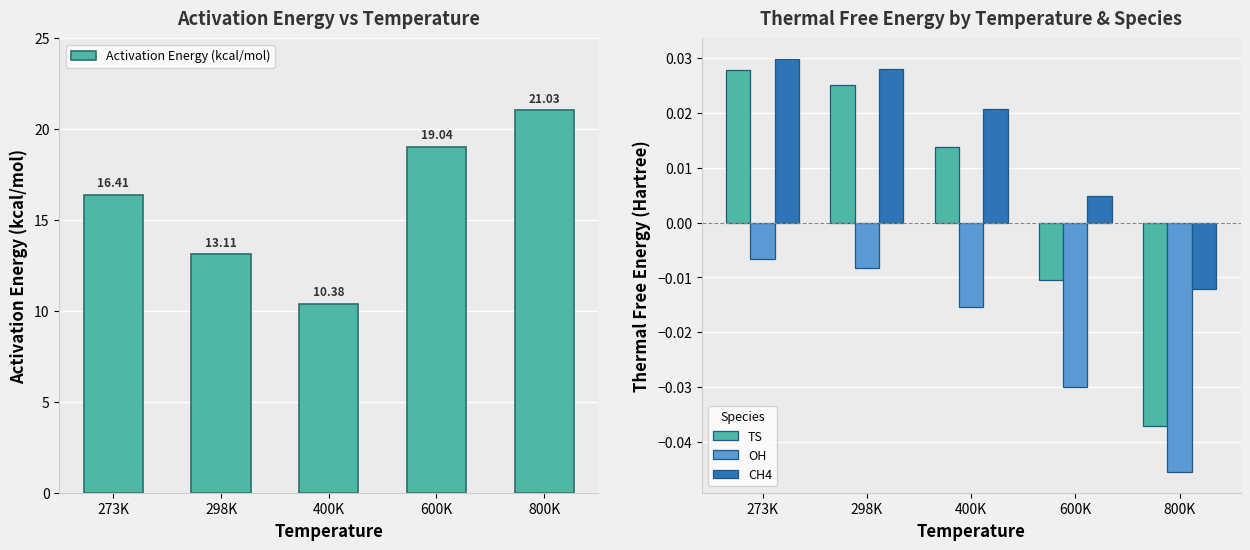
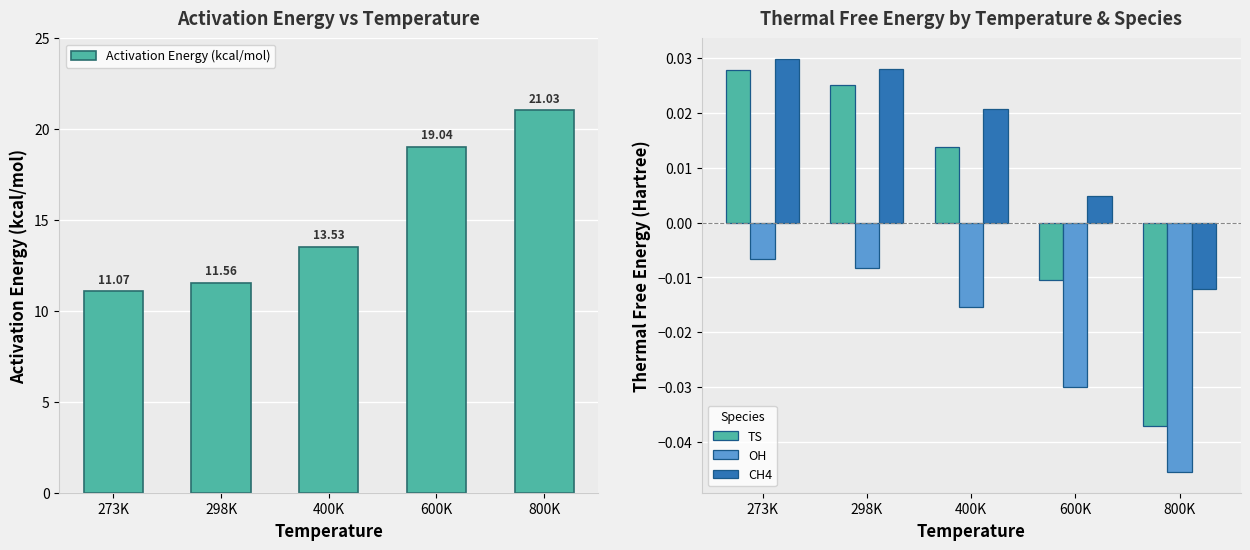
Activation Energy vs Temperature, 273K: 16.41 -> 11.07
Activation Energy vs Temperature, 298K: 13.11 -> 11.56
Activation Energy vs Temperature, 400K: 10.38 -> 13.53
